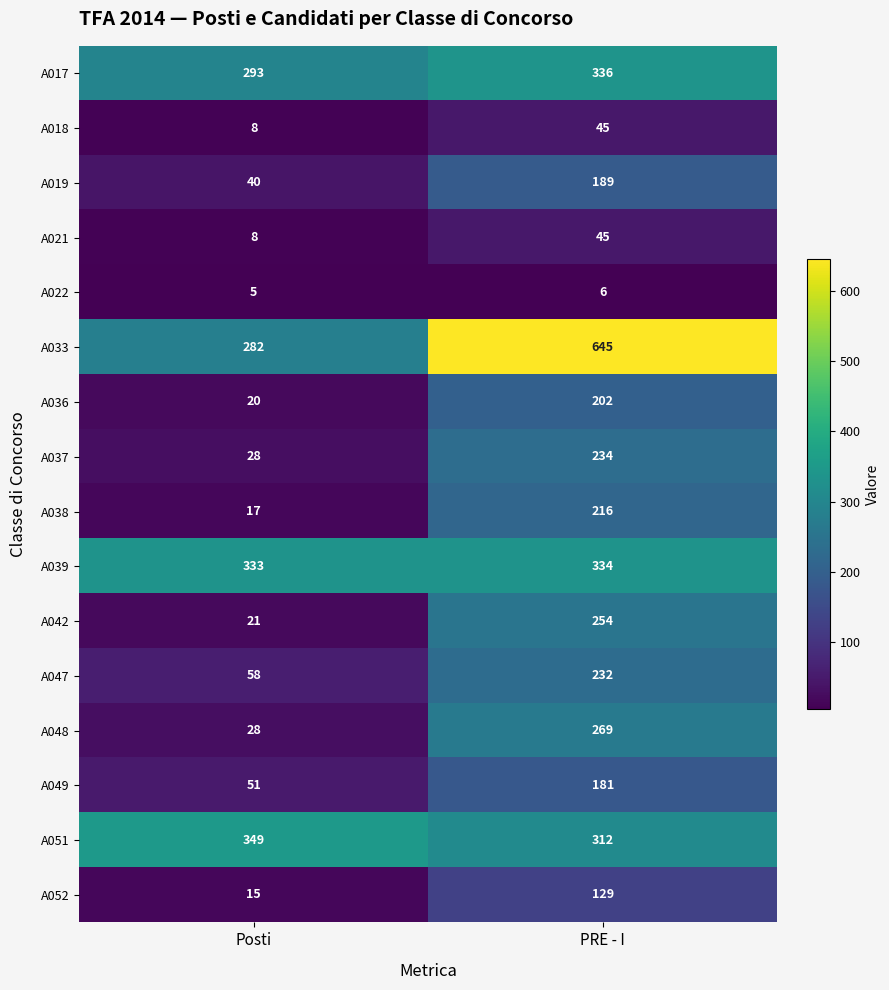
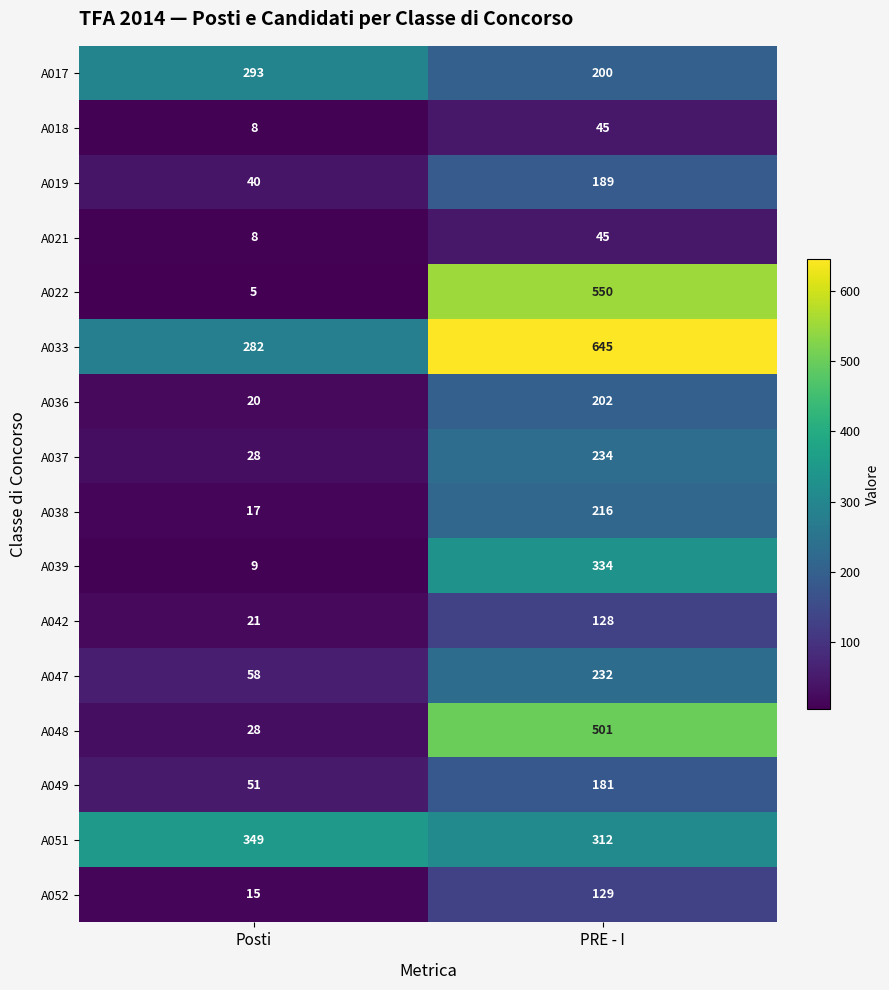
A017, PRE - I: 336 -> 200
A022, PRE - I: 6 -> 550
A039, Posti: 333 -> 9
A042, PRE - I: 254 -> 128
A048, PRE - I: 269 -> 501
